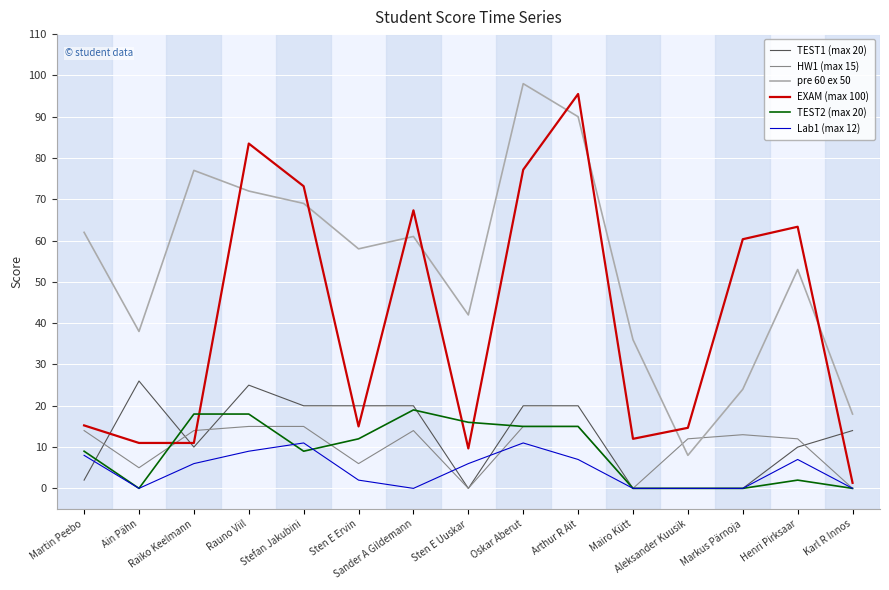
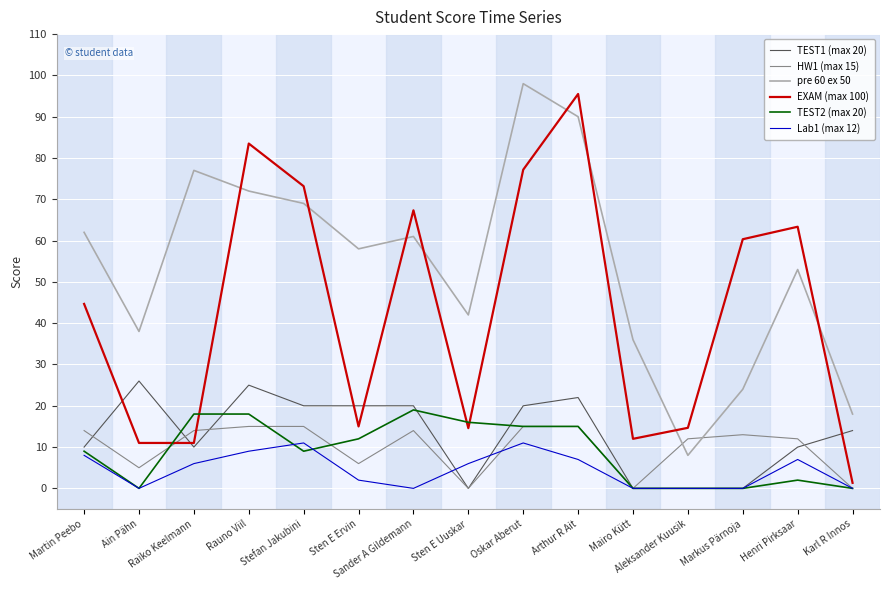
TEST1 (max 20), Martin Peebo: 2 -> 10
EXAM (max 100), Martin Peebo: 15 -> 45
EXAM (max 100), Sten E Uuskar: 10 -> 15
TEST1 (max 20), Arthur R Ait: 20 -> 22
